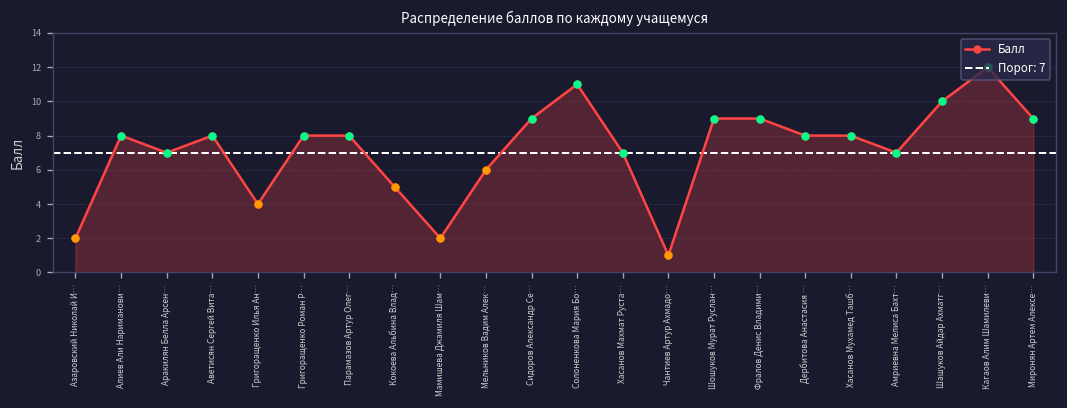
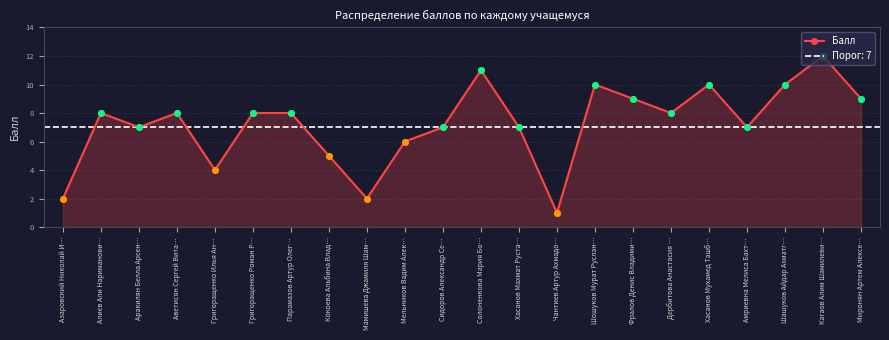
Балл, Сидоров Александр Се…: 9 -> 7
Балл, Шошуков Мурат Руслан…: 9 -> 10
Балл, Хасанов Мухамед Ташб…: 8 -> 10
